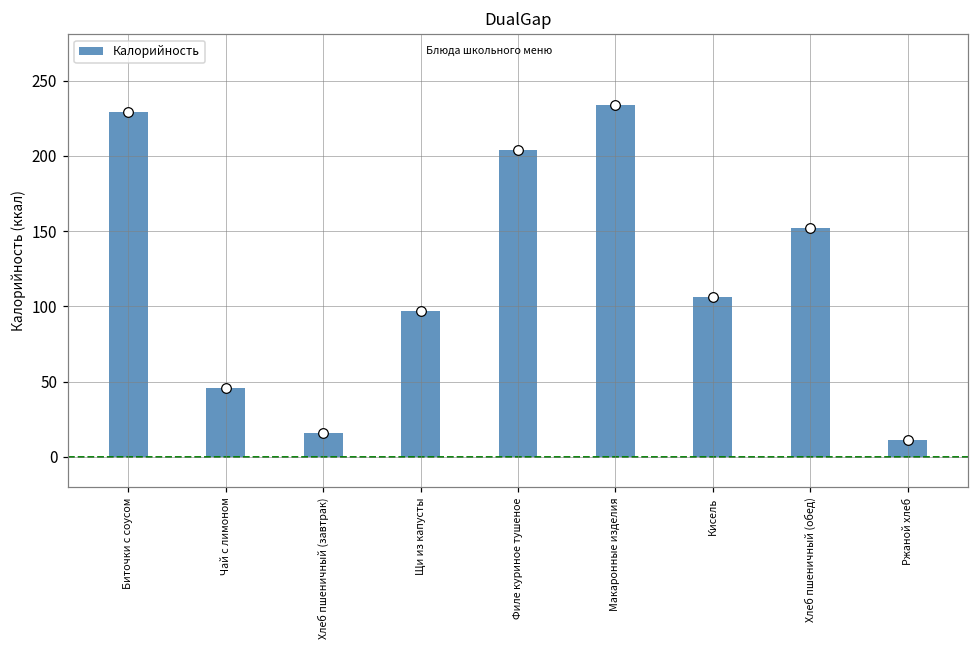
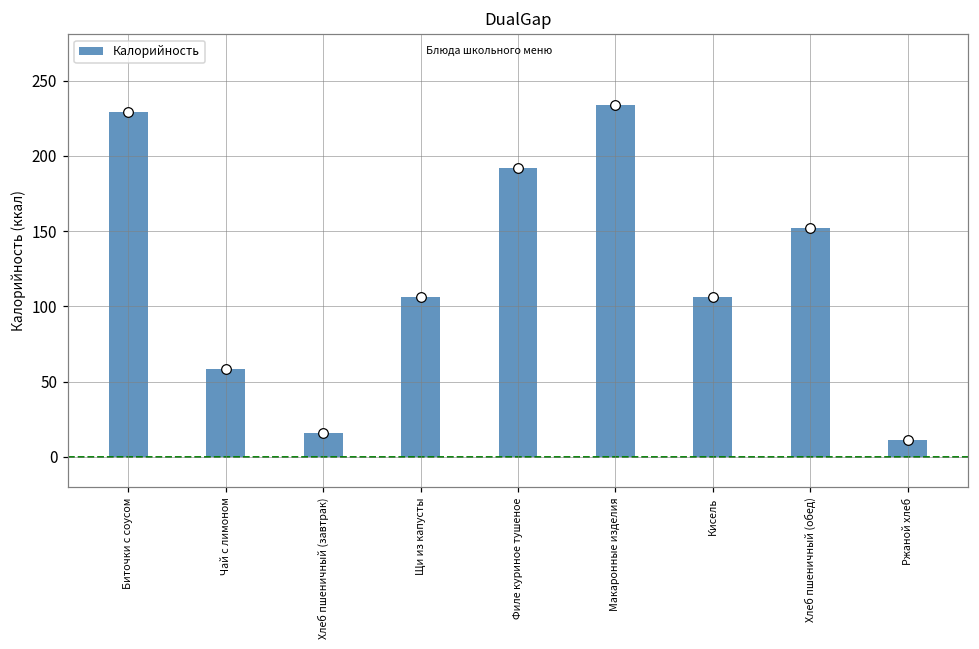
Калорийность, Чай с лимоном: 46 -> 58
Калорийность, Щи из капусты: 97 -> 106
Калорийность, Филе куриное тушеное: 204 -> 192
